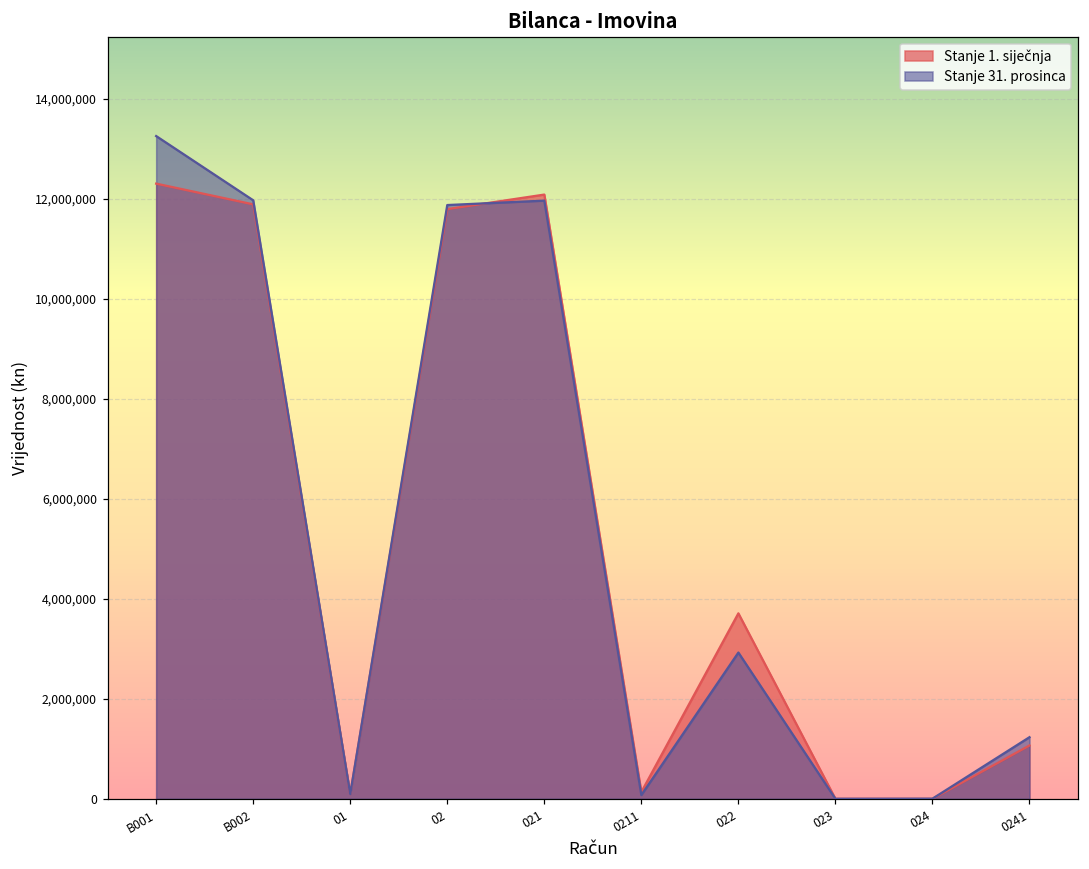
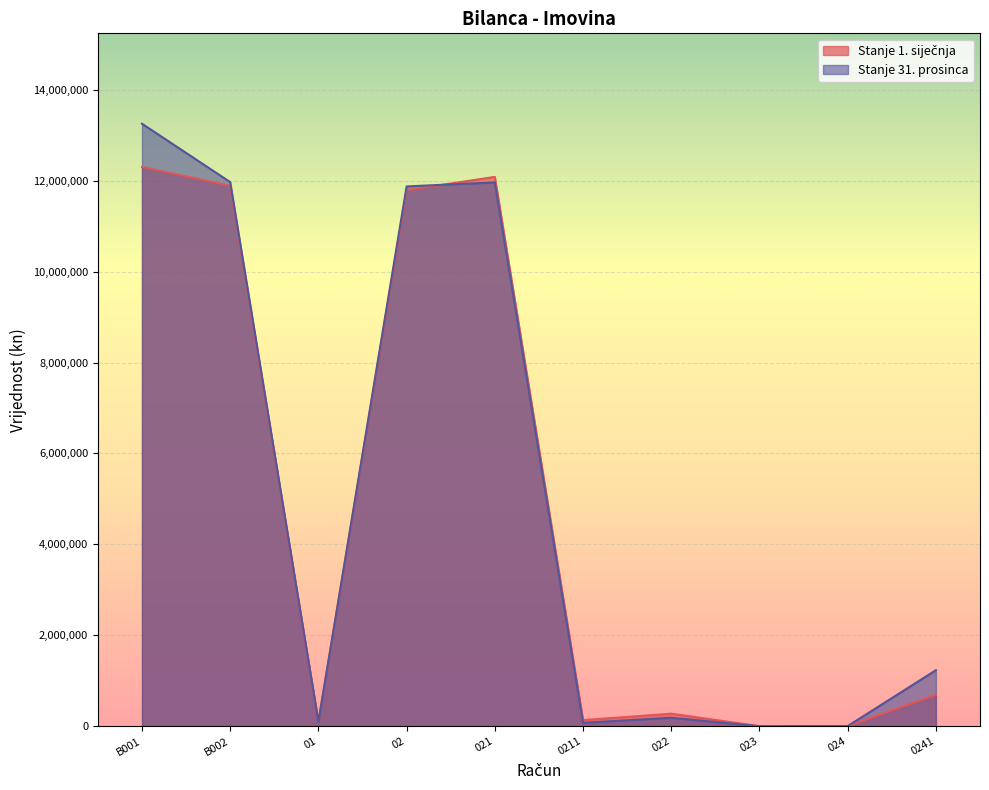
Stanje 1. siječnja, 022: 3,700,000 -> 300,000
Stanje 31. prosinca, 022: 2,900,000 -> 200,000
Stanje 1. siječnja, 0241: 1,100,000 -> 700,000
